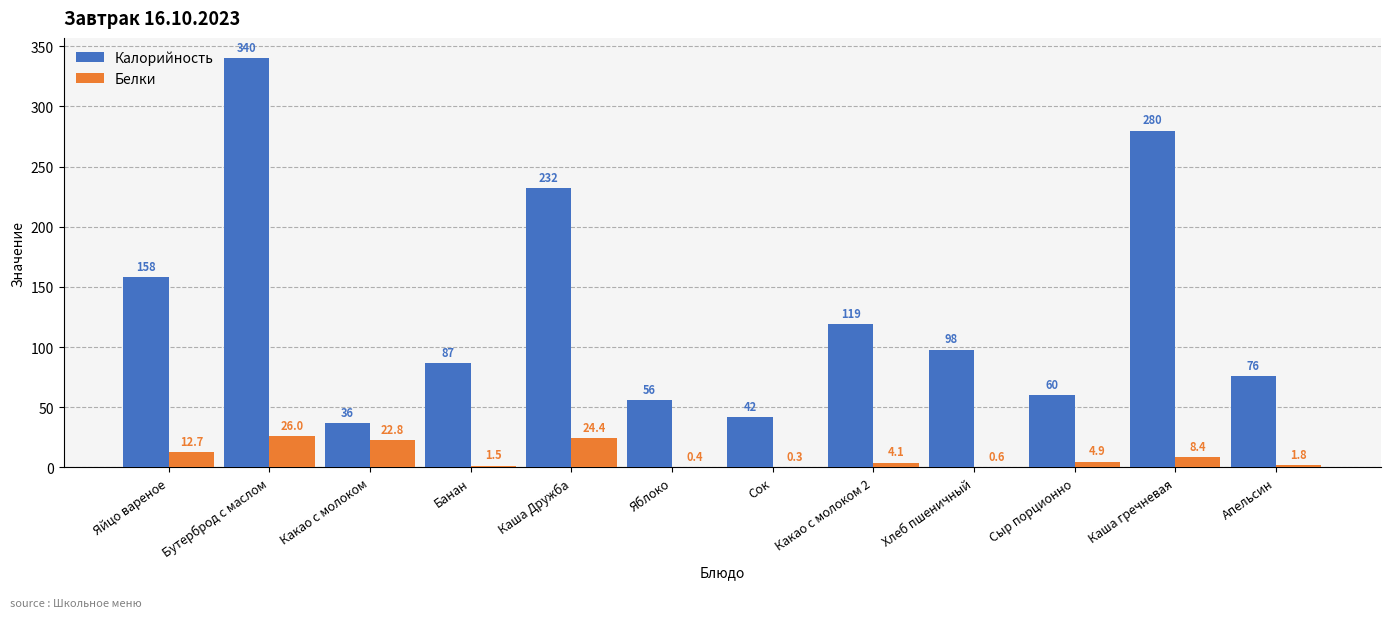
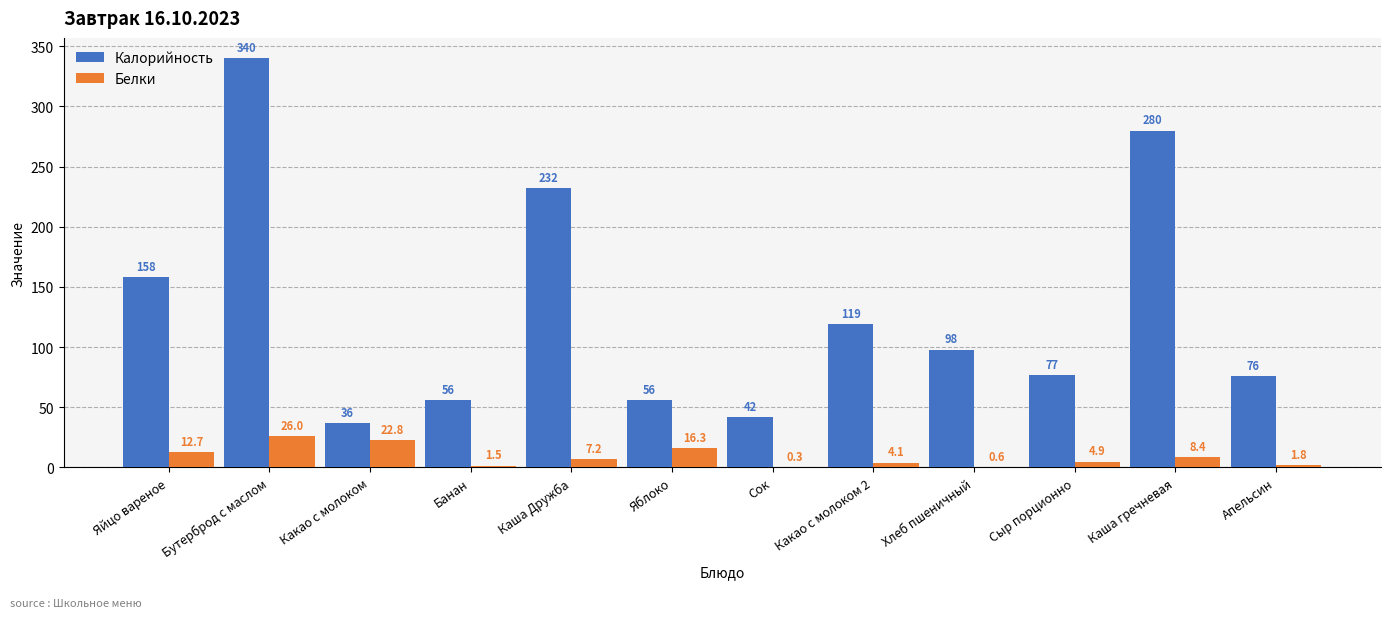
Калорийность, Банан: 87 -> 56
Белки, Каша Дружба: 24.4 -> 7.2
Белки, Яблоко: 0.4 -> 16.3
Калорийность, Сыр порционно: 60 -> 77
